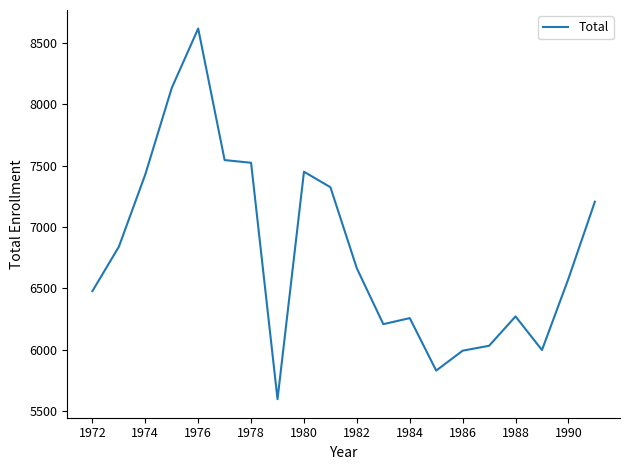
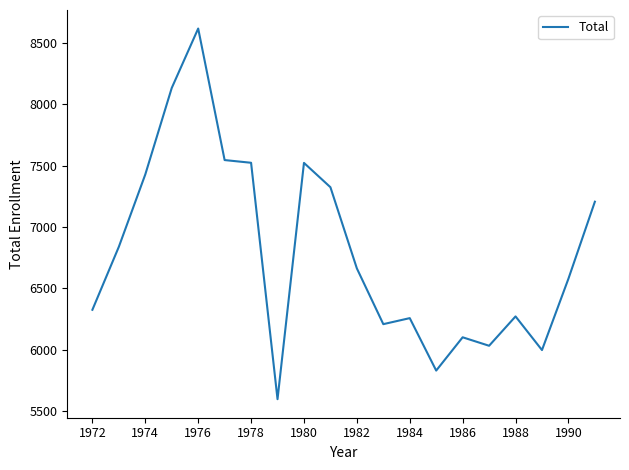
1972: 6480 -> 6330
1980: 7450 -> 7520
1986: 5990 -> 6100
